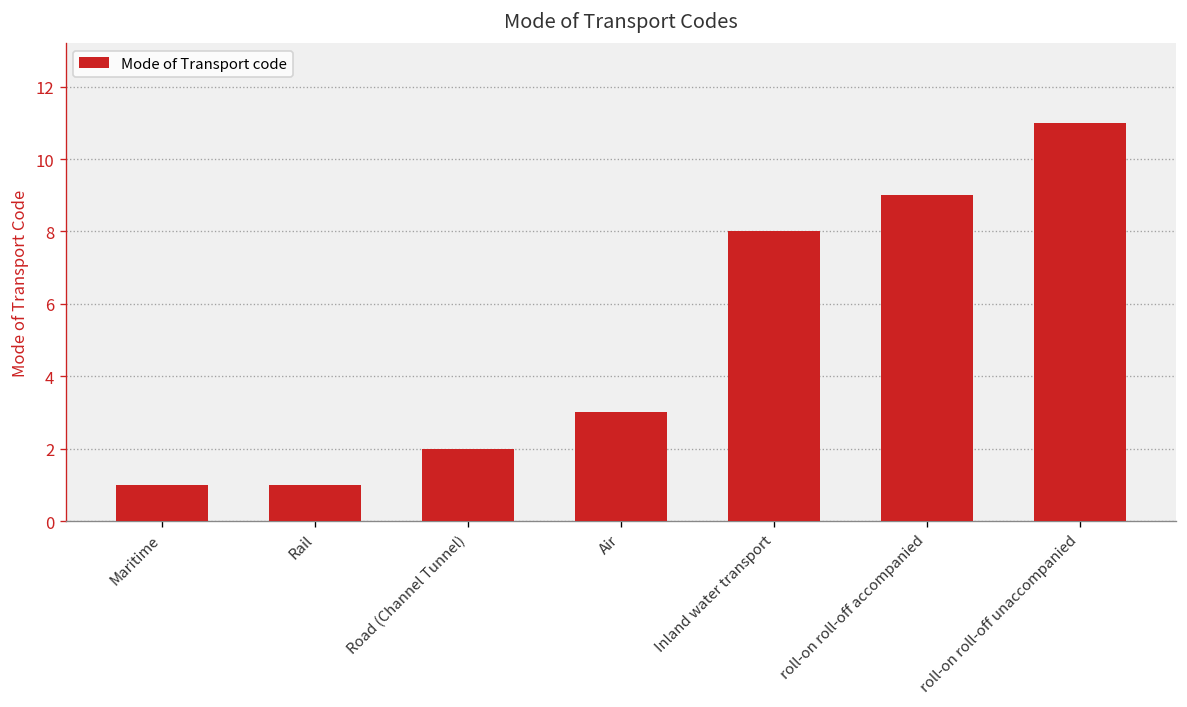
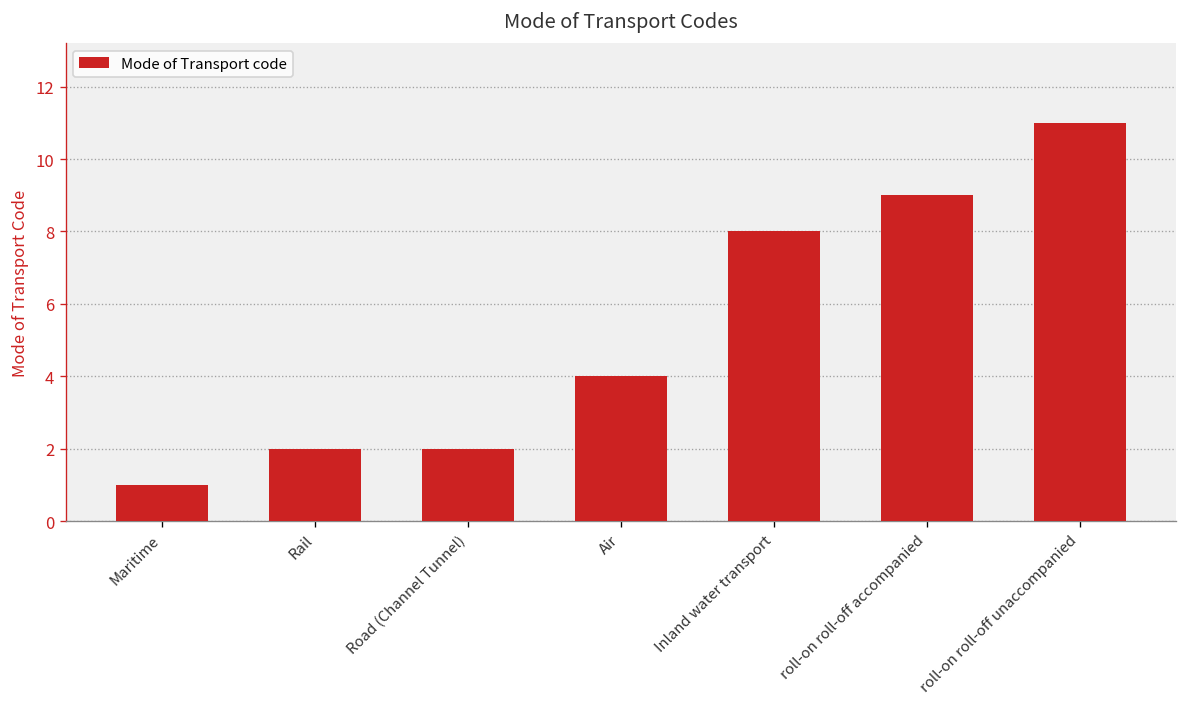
Rail: 1 -> 2
Air: 3 -> 4
